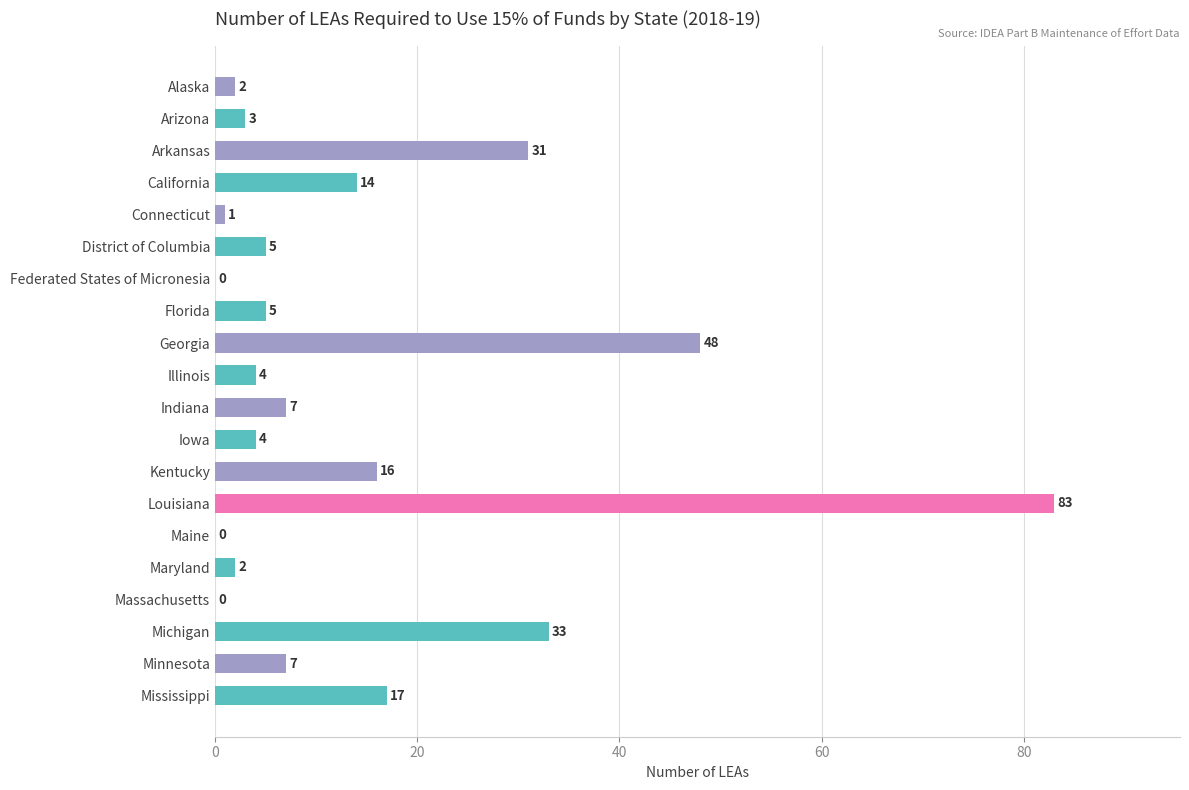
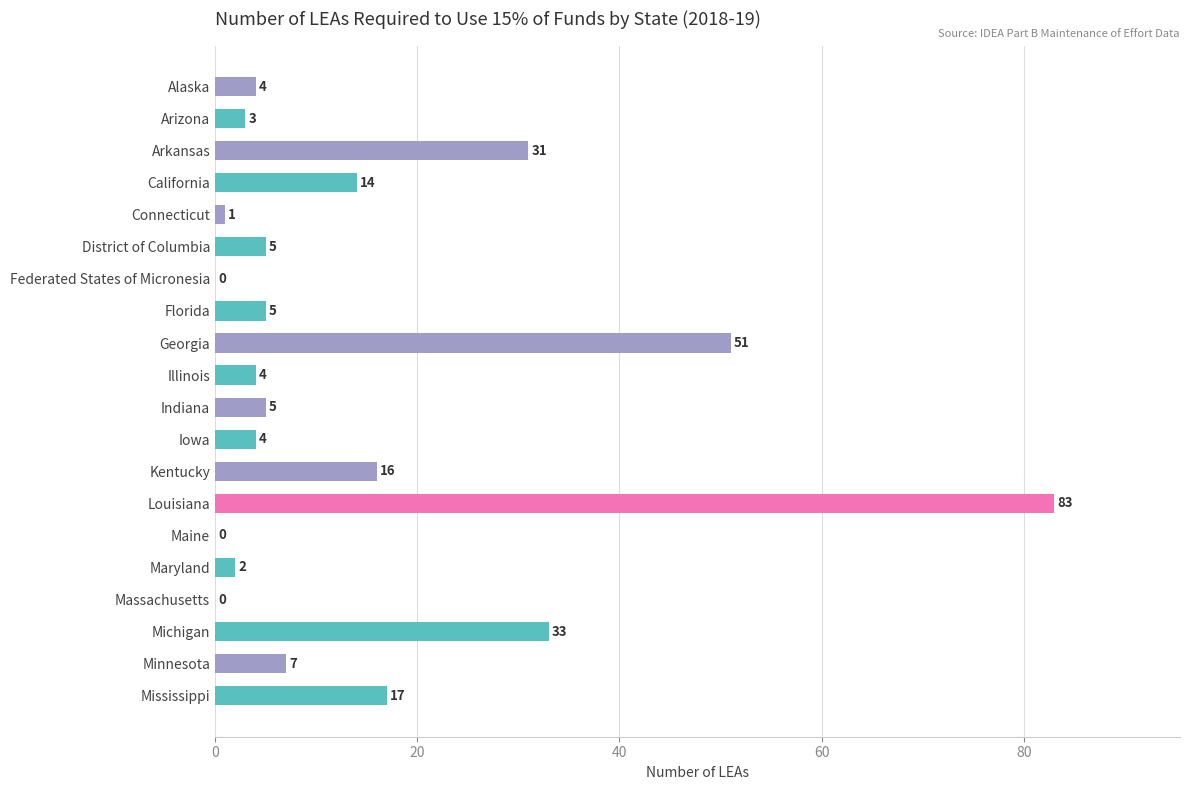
Alaska: 2 -> 4
Georgia: 48 -> 51
Indiana: 7 -> 5
